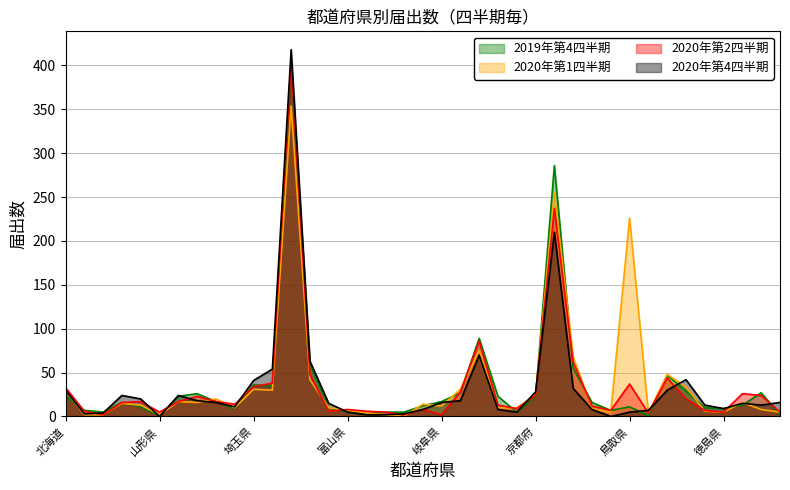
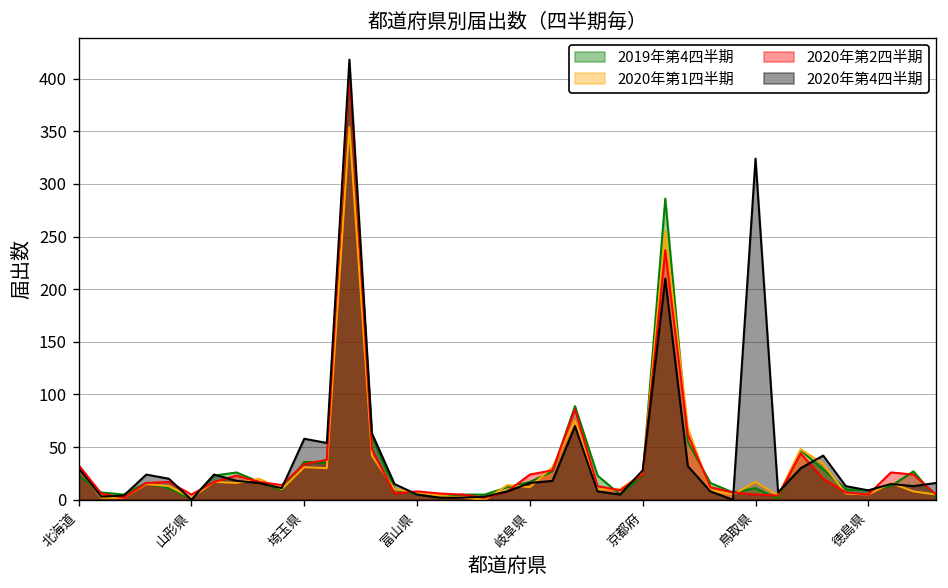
2020年第4四半期, 埼玉県: 40 -> 60
2020年第2四半期, 岐阜県: 0 -> 20
2020年第1四半期, 鳥取県: 230 -> 20
2020年第2四半期, 鳥取県: 40 -> 10
2020年第4四半期, 鳥取県: 10 -> 320
